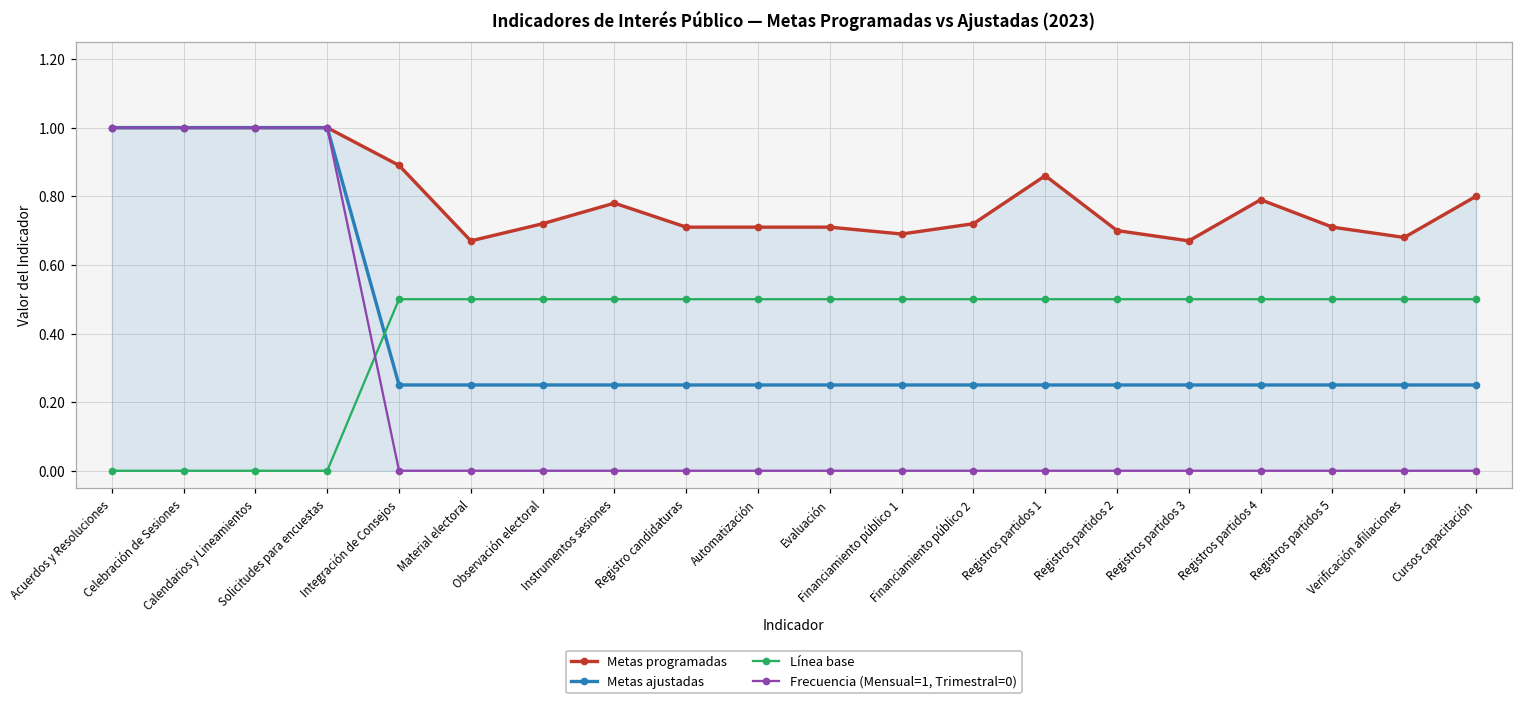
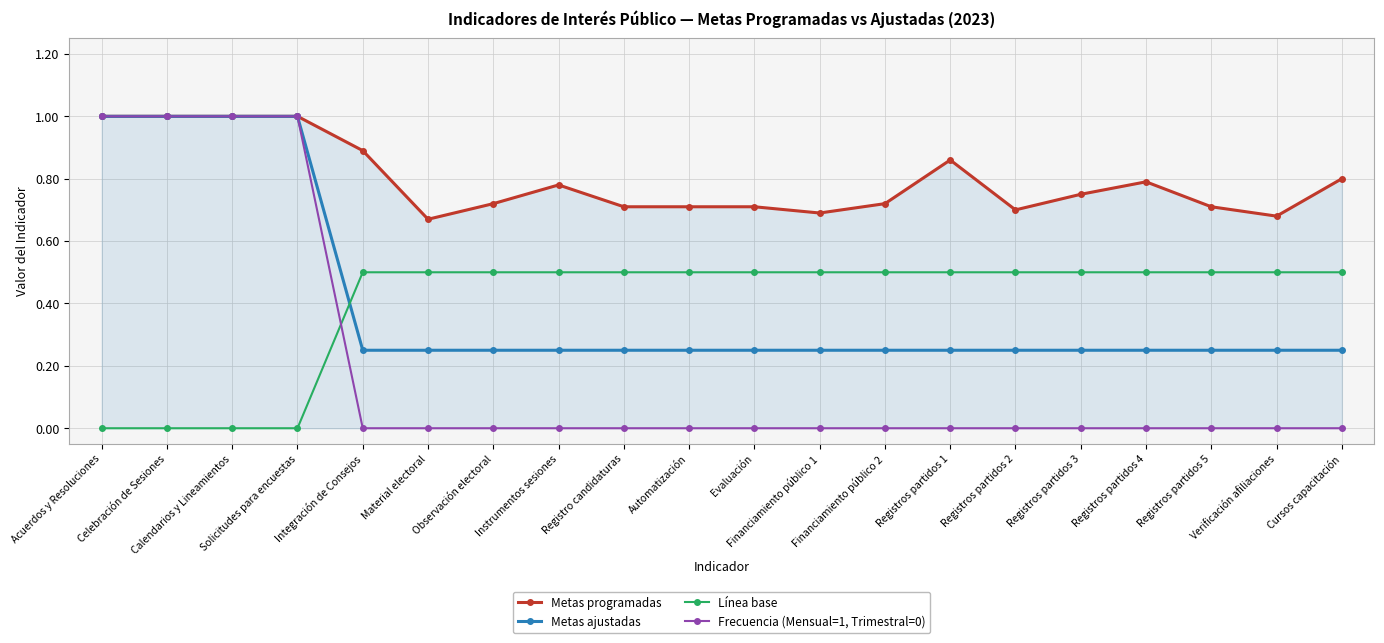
Metas programadas, Registros partidos 3: 0.67 -> 0.75
